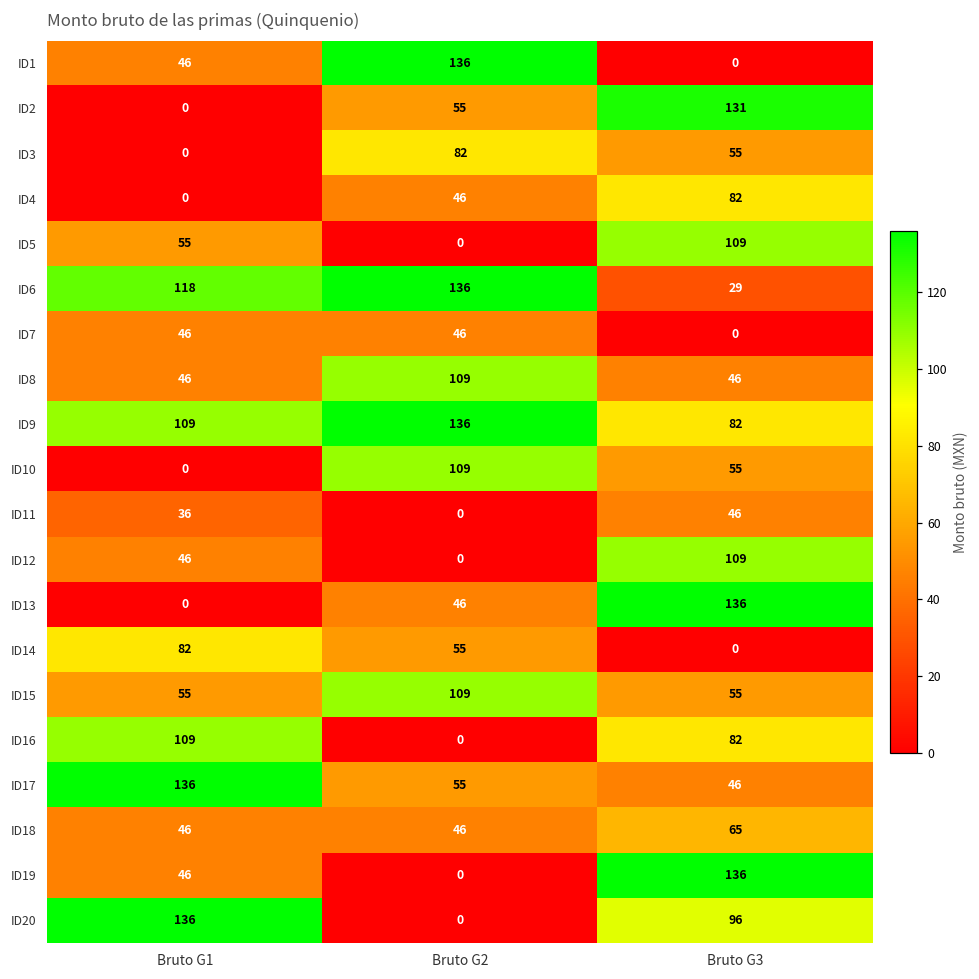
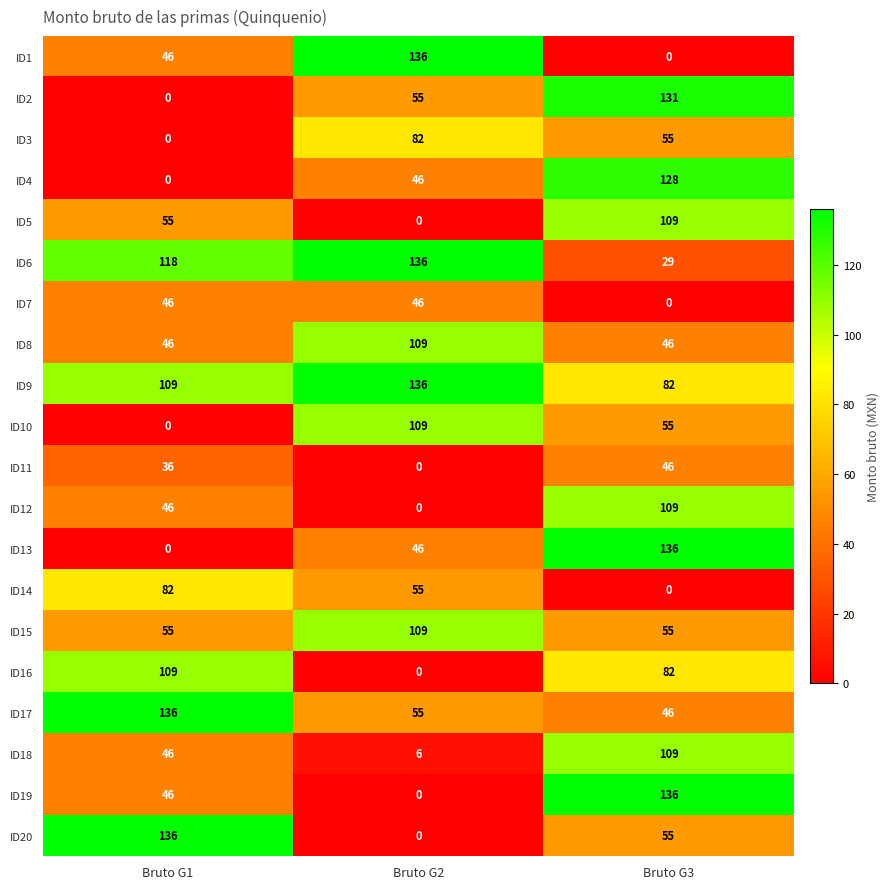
ID4, Bruto G3: 82 -> 128
ID18, Bruto G2: 46 -> 6
ID18, Bruto G3: 65 -> 109
ID20, Bruto G3: 96 -> 55
